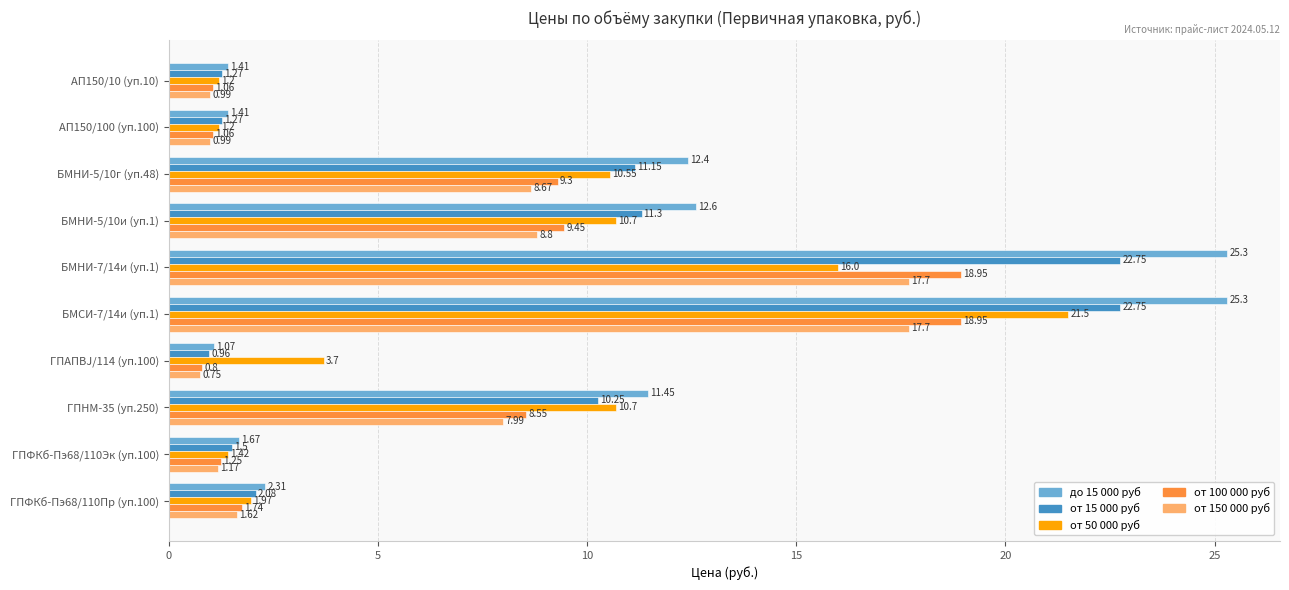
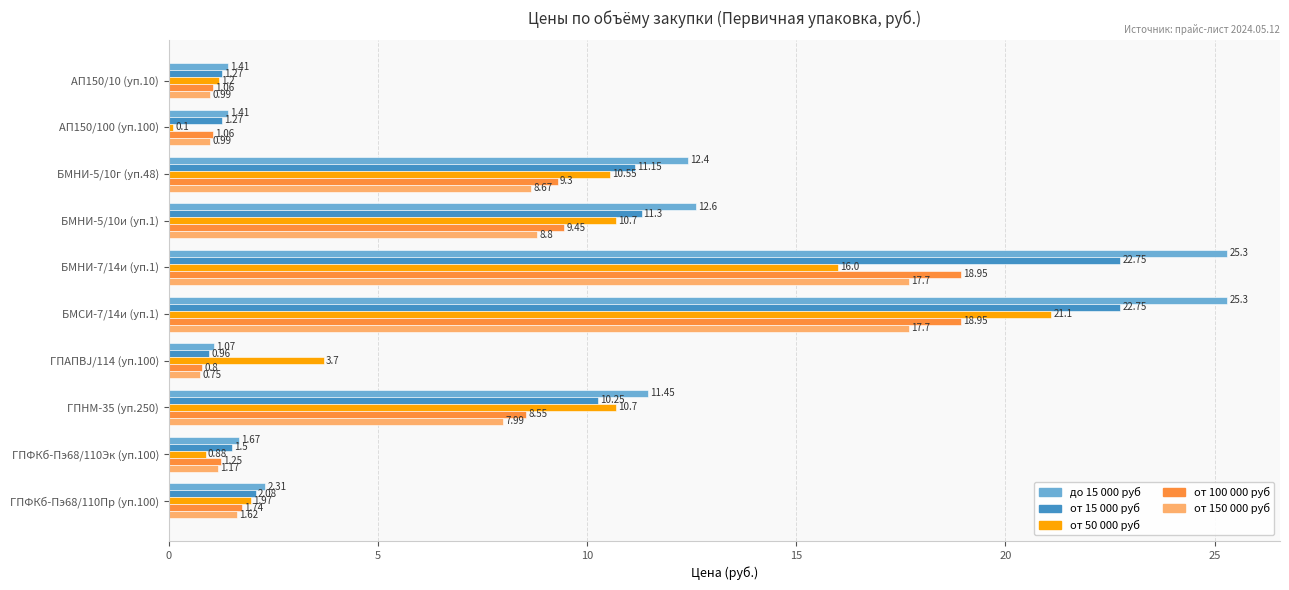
от 50 000 руб, АП150/100 (уп.100): 1.2 -> 0.1
от 50 000 руб, БМСИ-7/14и (уп.1): 21.5 -> 21.1
от 50 000 руб, ГПФКб-Пэ68/110Эк (уп.100): 1.42 -> 0.88
